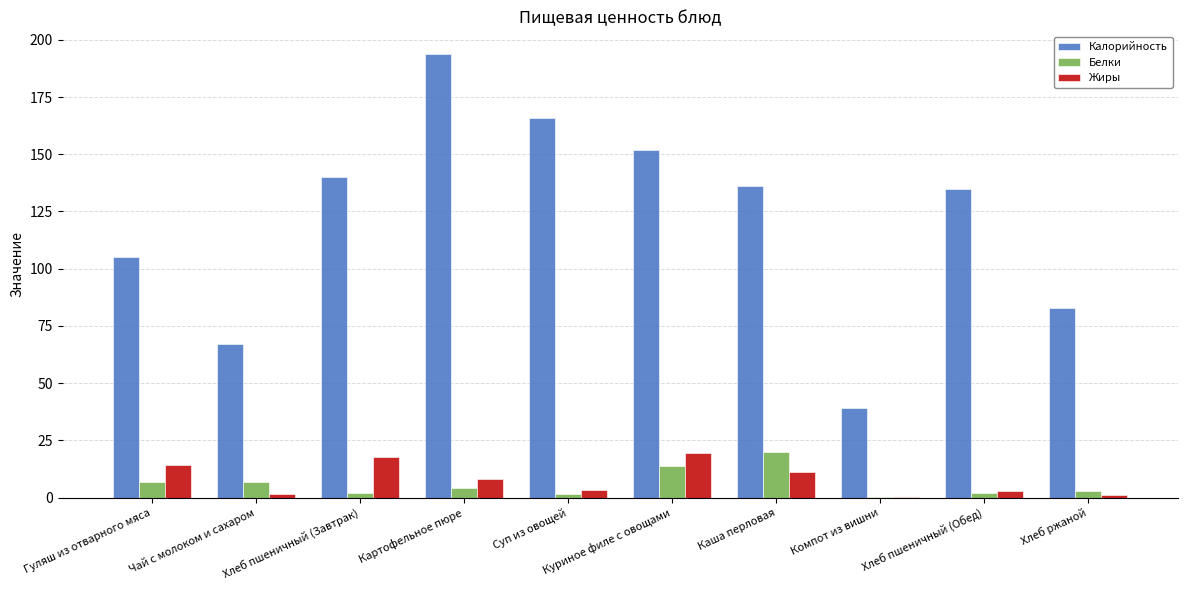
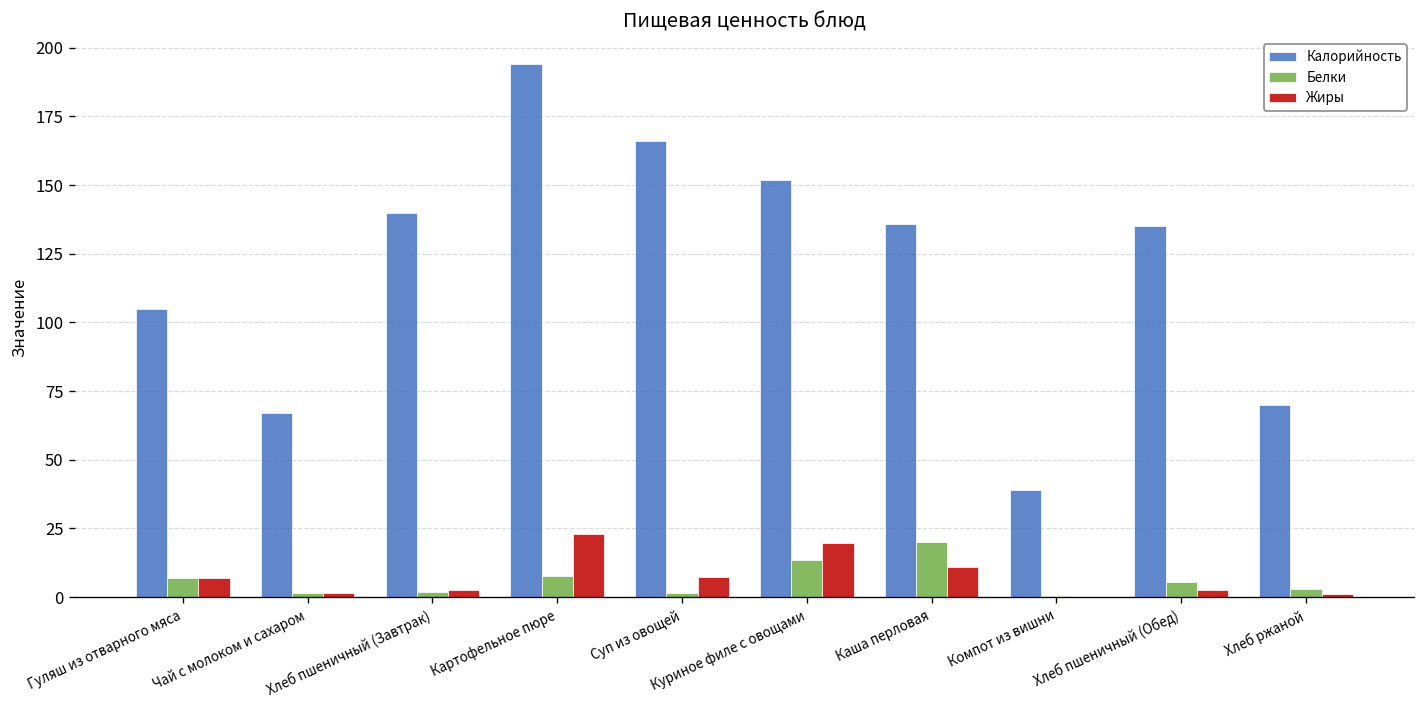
Жиры, Гуляш из отварного мяса: 14 -> 7
Белки, Чай с молоком и сахаром: 7 -> 2
Жиры, Хлеб пшеничный (Завтрак): 18 -> 3
Белки, Картофельное пюре: 4 -> 8
Жиры, Картофельное пюре: 8 -> 23
Жиры, Суп из овощей: 3 -> 7
Белки, Хлеб пшеничный (Обед): 2 -> 5
Калорийность, Хлеб ржаной: 83 -> 70
